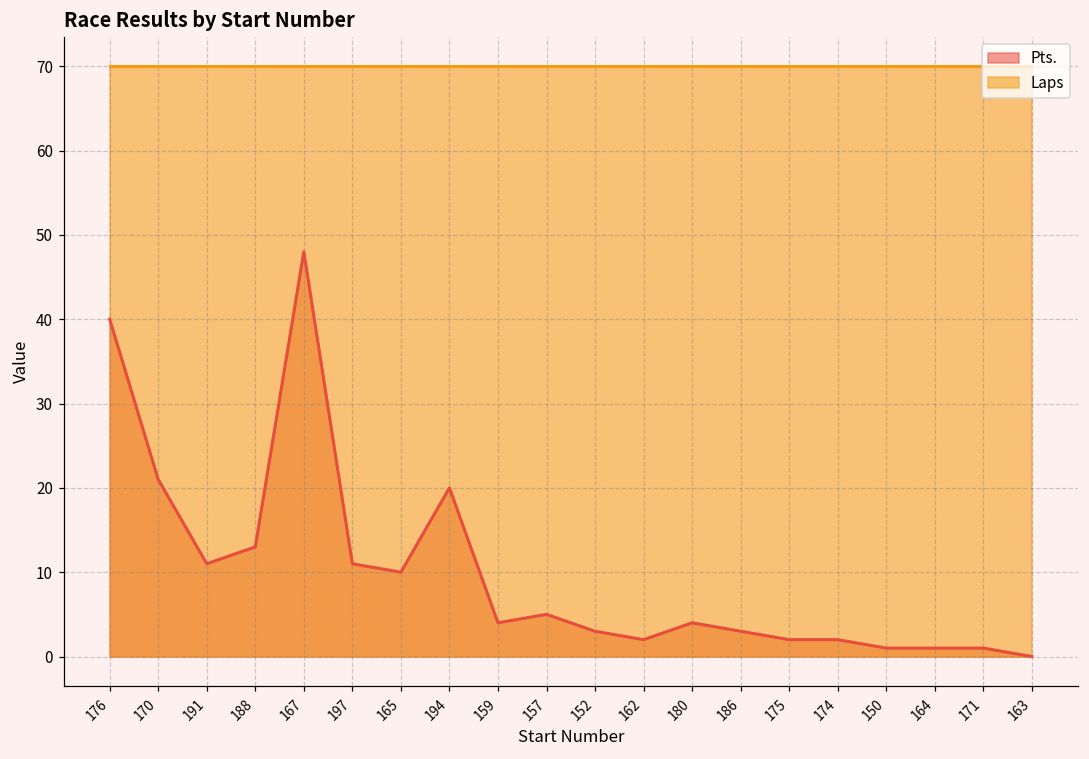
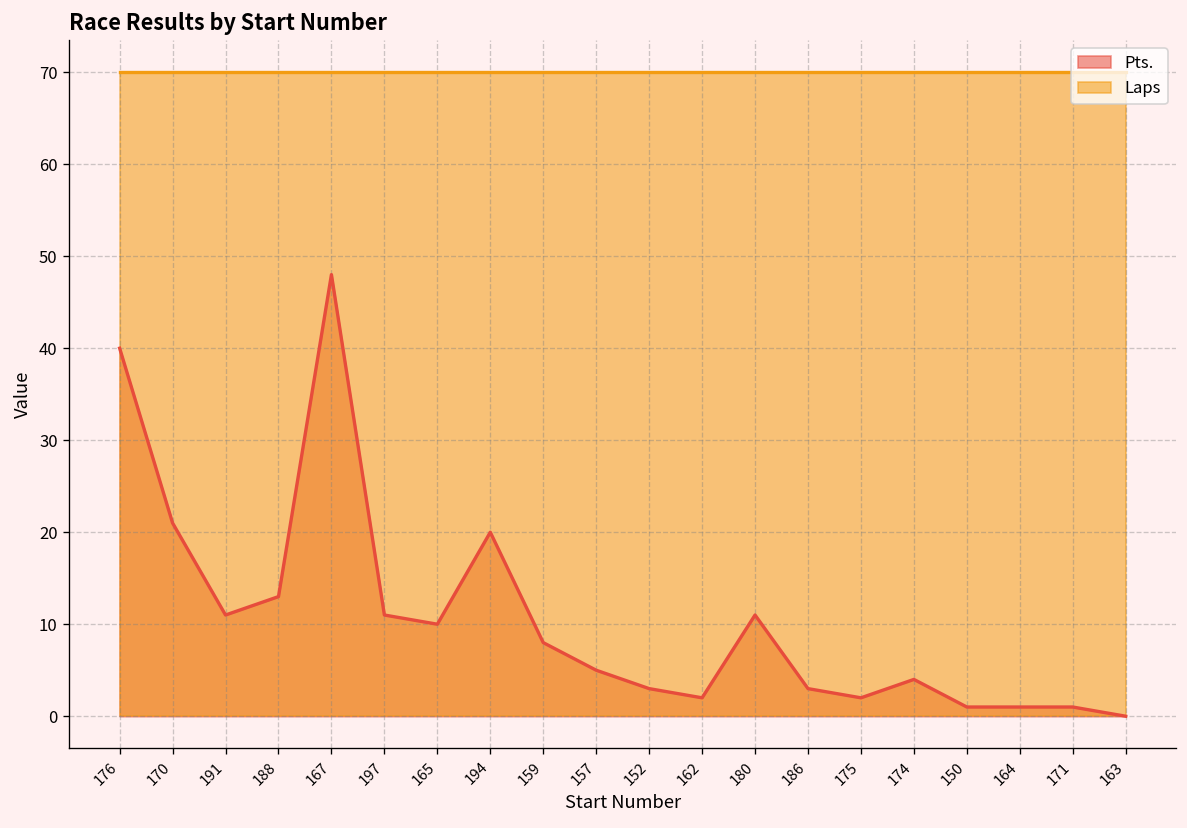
Pts., 159: 4 -> 8
Pts., 180: 4 -> 11
Pts., 174: 2 -> 4
